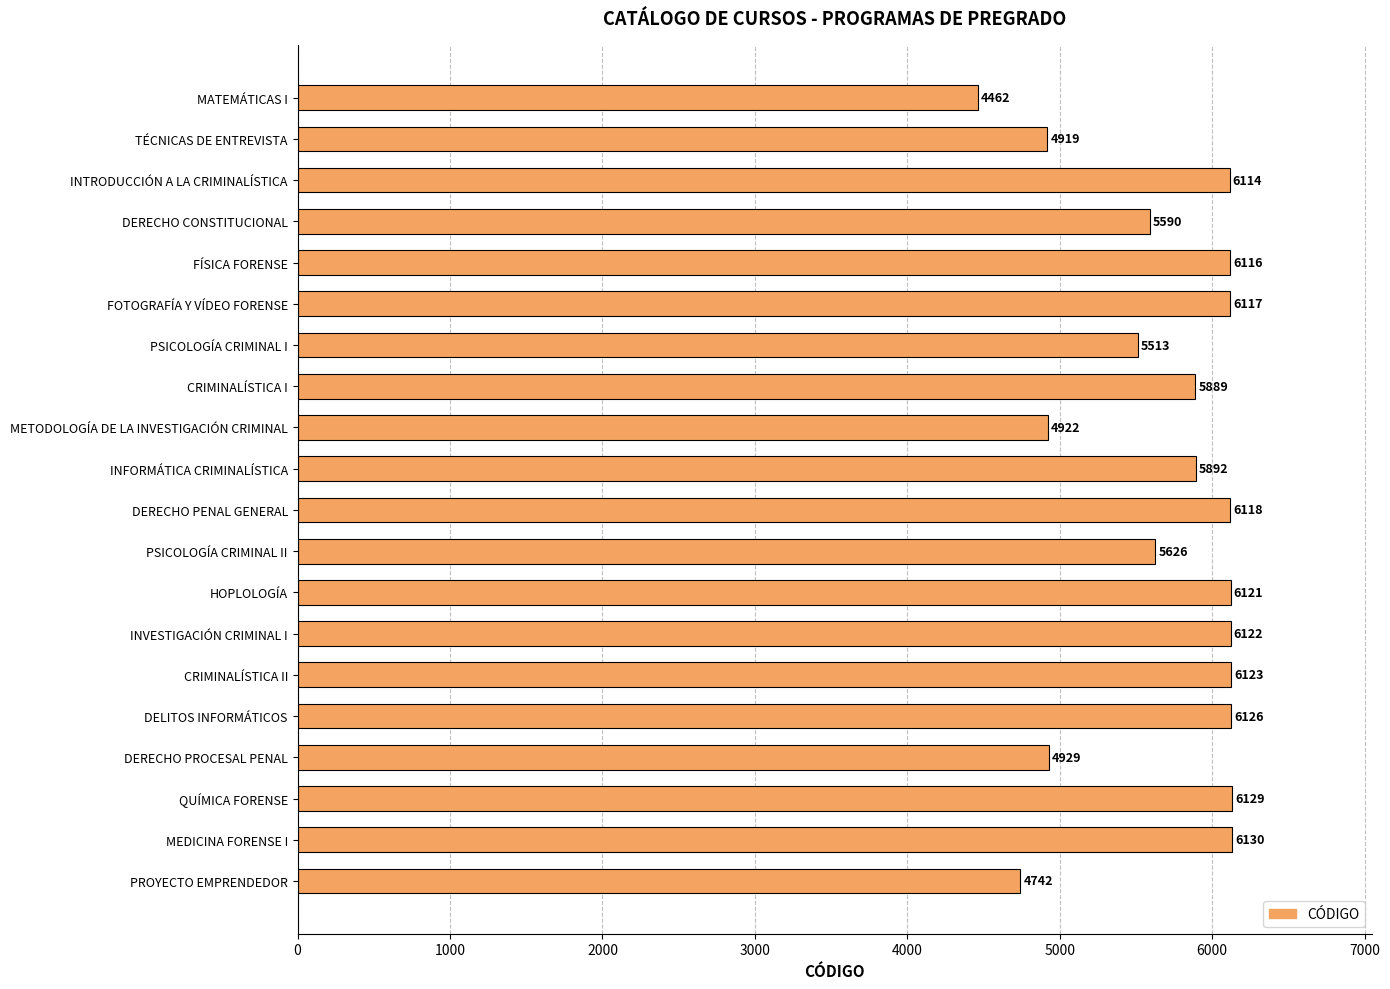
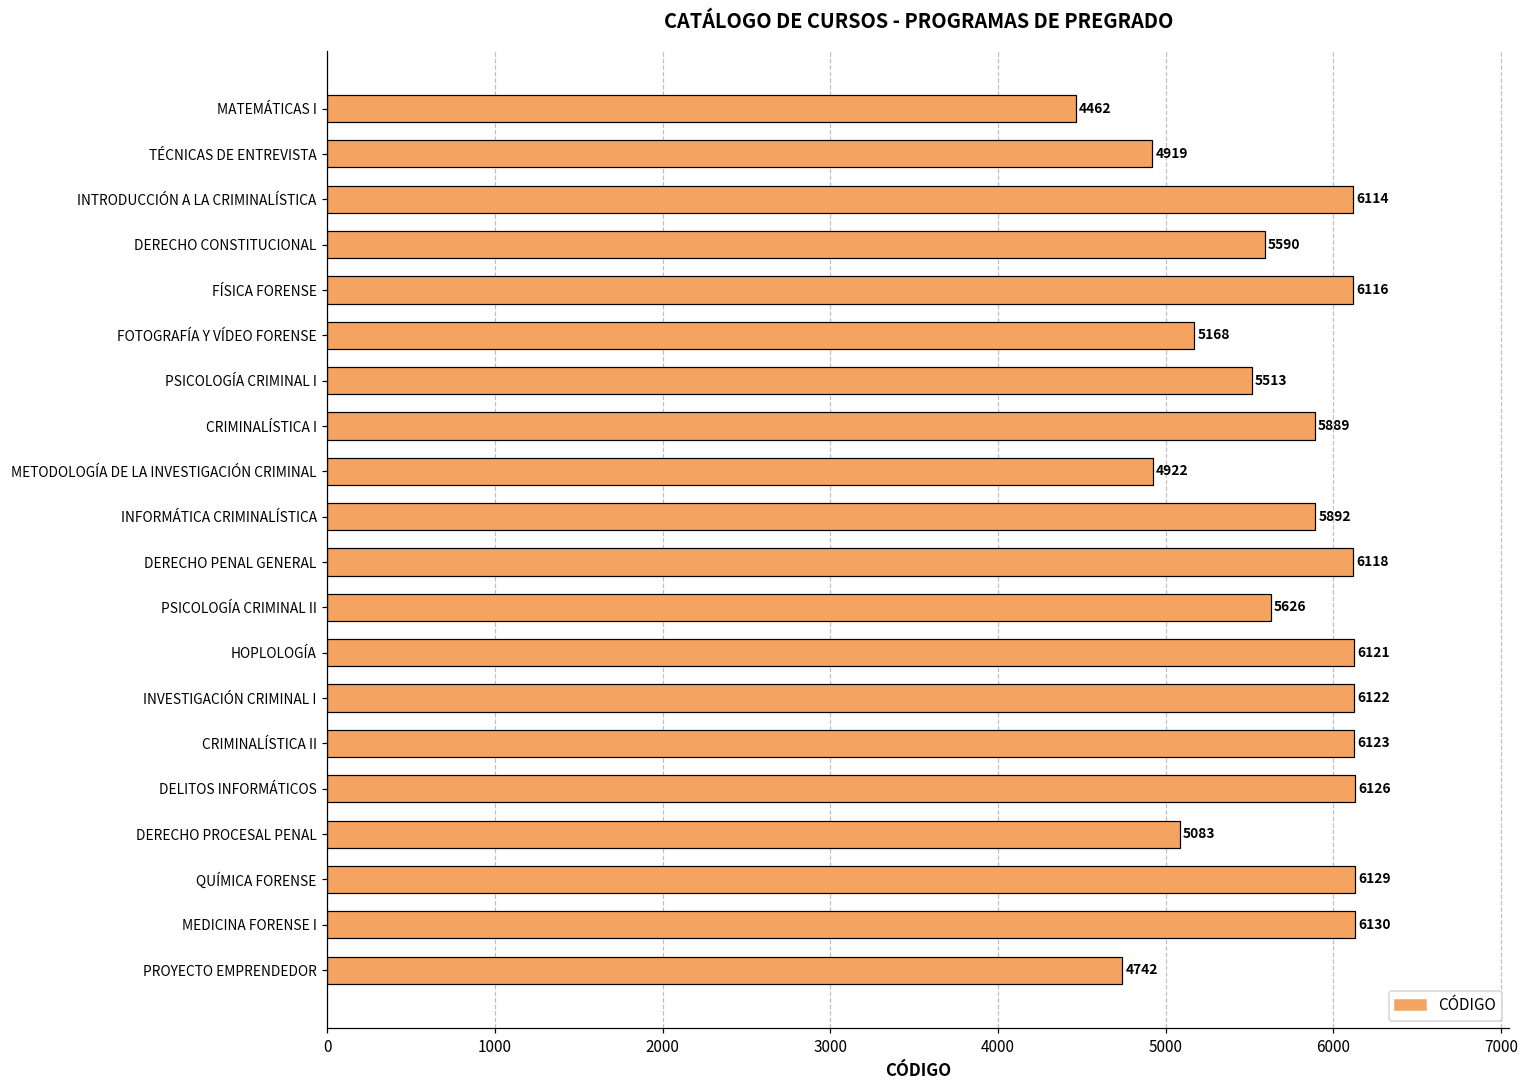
FOTOGRAFÍA Y VÍDEO FORENSE: 6117 -> 5168
DERECHO PROCESAL PENAL: 4929 -> 5083
